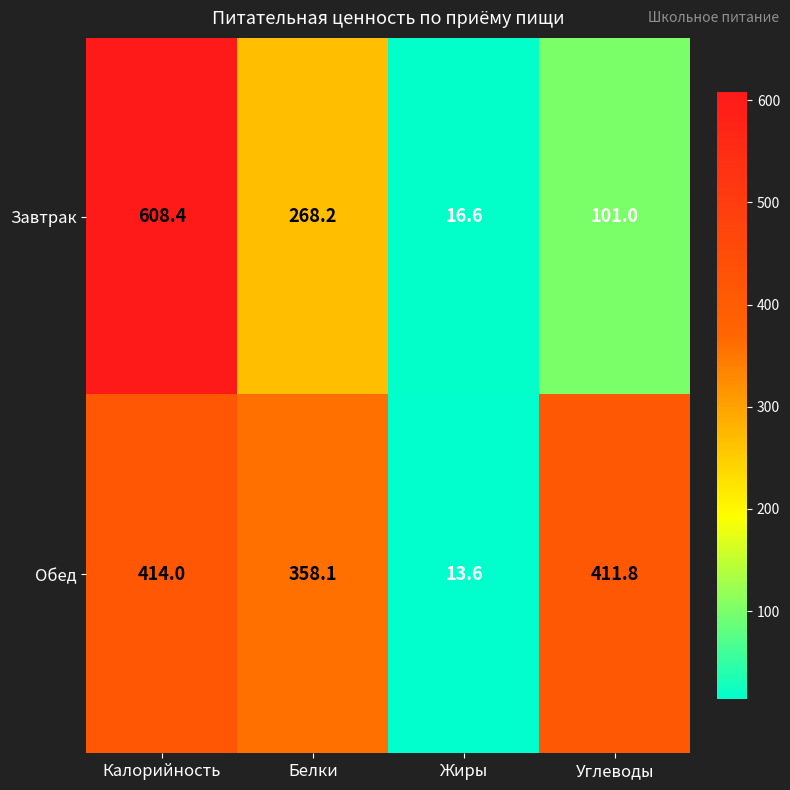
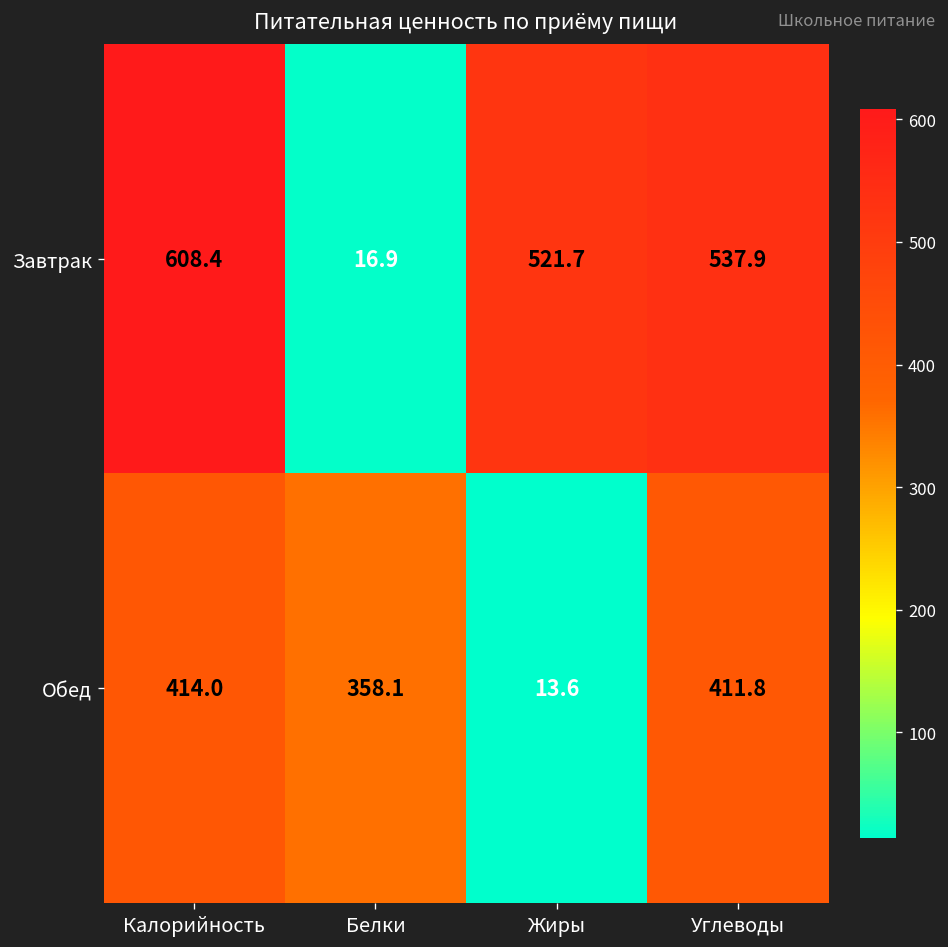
Завтрак, Белки: 268.2 -> 16.9
Завтрак, Жиры: 16.6 -> 521.7
Завтрак, Углеводы: 101.0 -> 537.9
